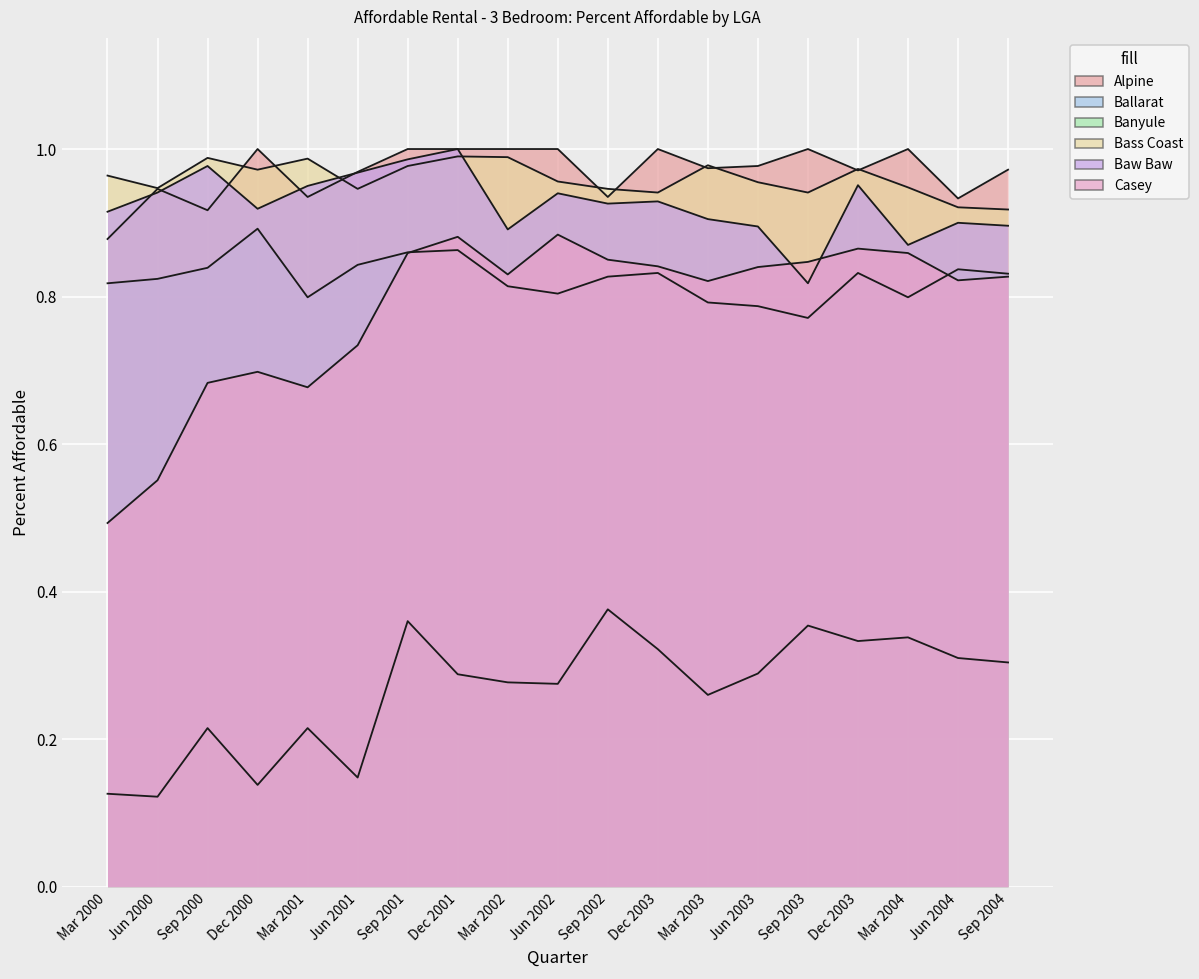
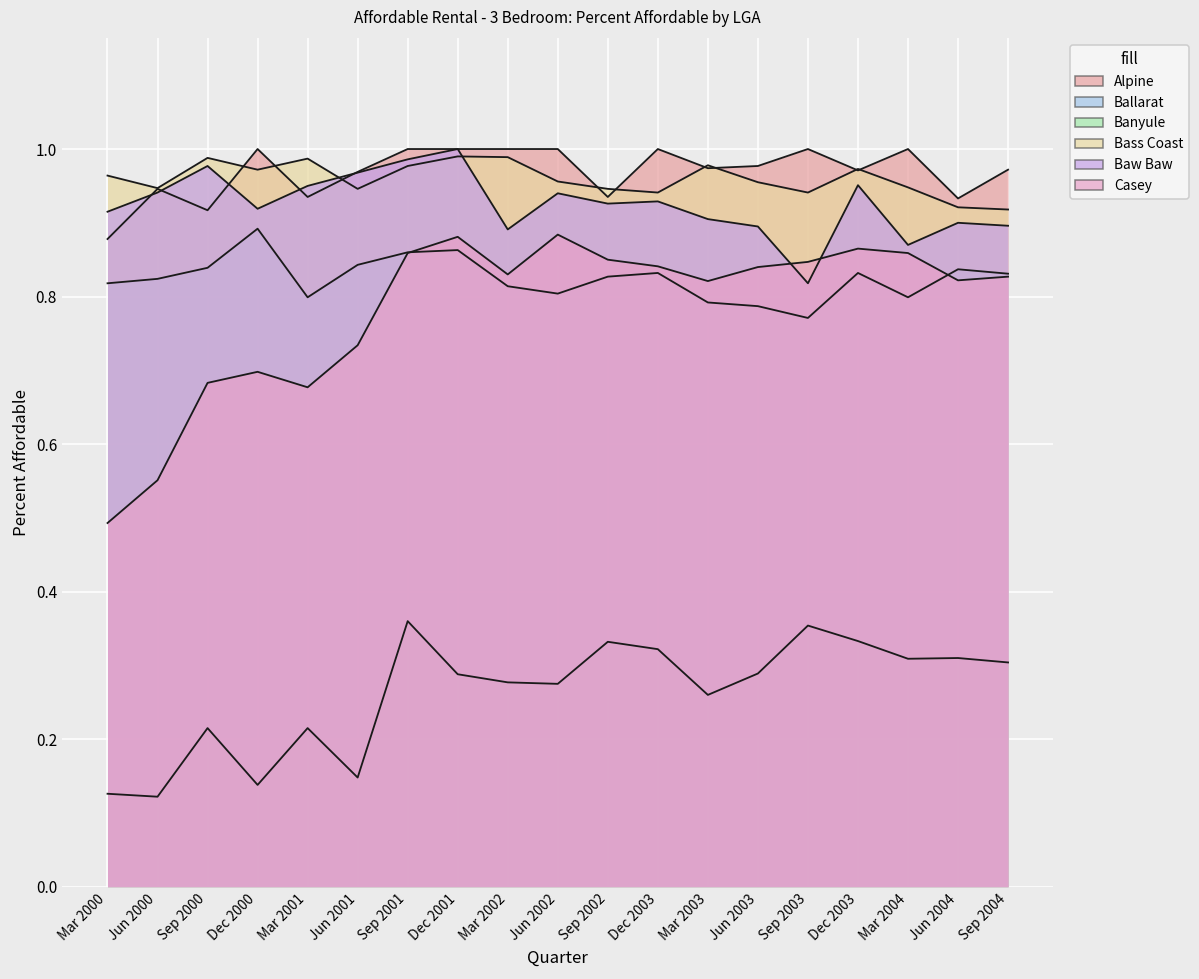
Banyule, Sep 2002: 0.38 -> 0.33
Banyule, Mar 2004: 0.34 -> 0.31
